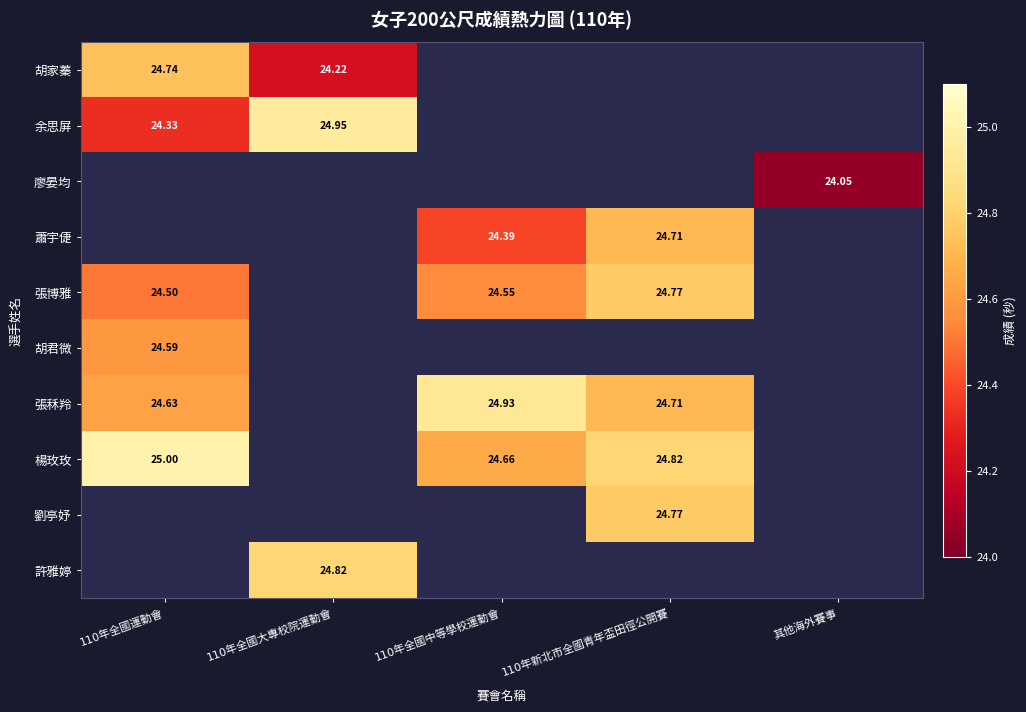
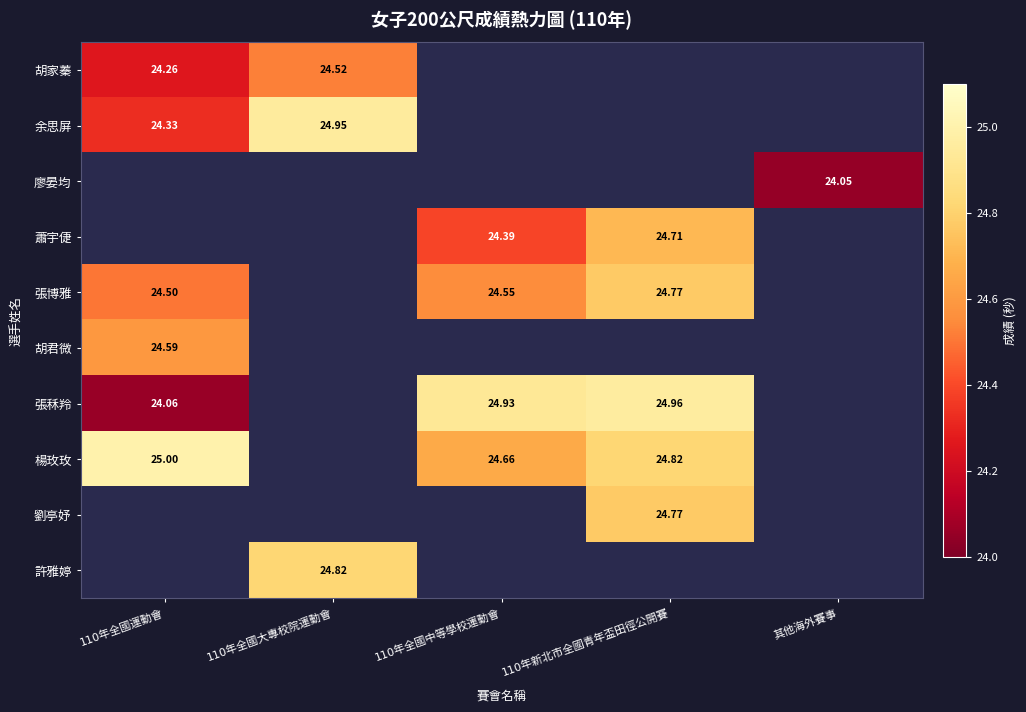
胡家蓁, 110年全國運動會: 24.74 -> 24.26
胡家蓁, 110年全國大專校院運動會: 24.22 -> 24.52
張秝羚, 110年全國運動會: 24.63 -> 24.06
張秝羚, 110年新北市全國青年盃田徑公開賽: 24.71 -> 24.96
